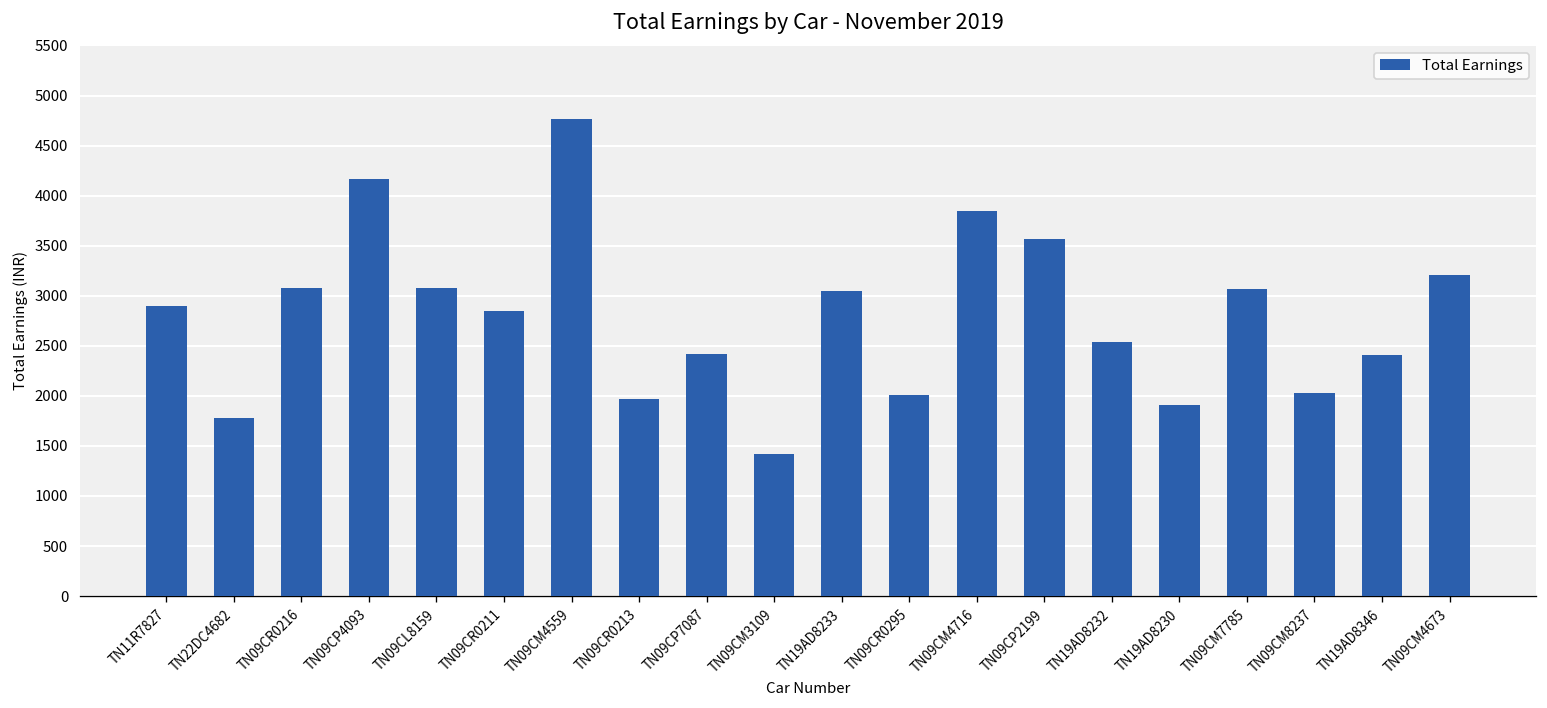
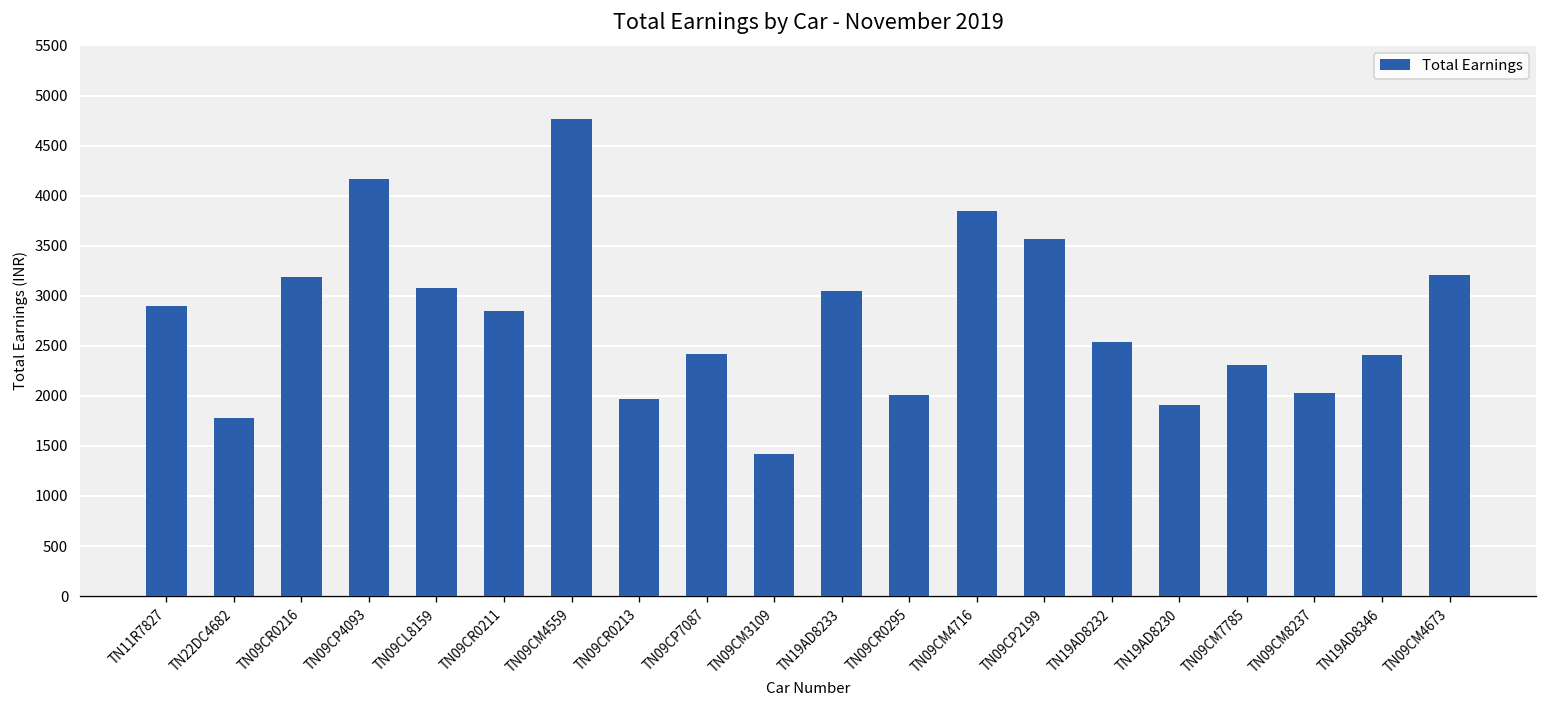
TN09CR0216: 3100 -> 3200
TN09CM7785: 3100 -> 2300
